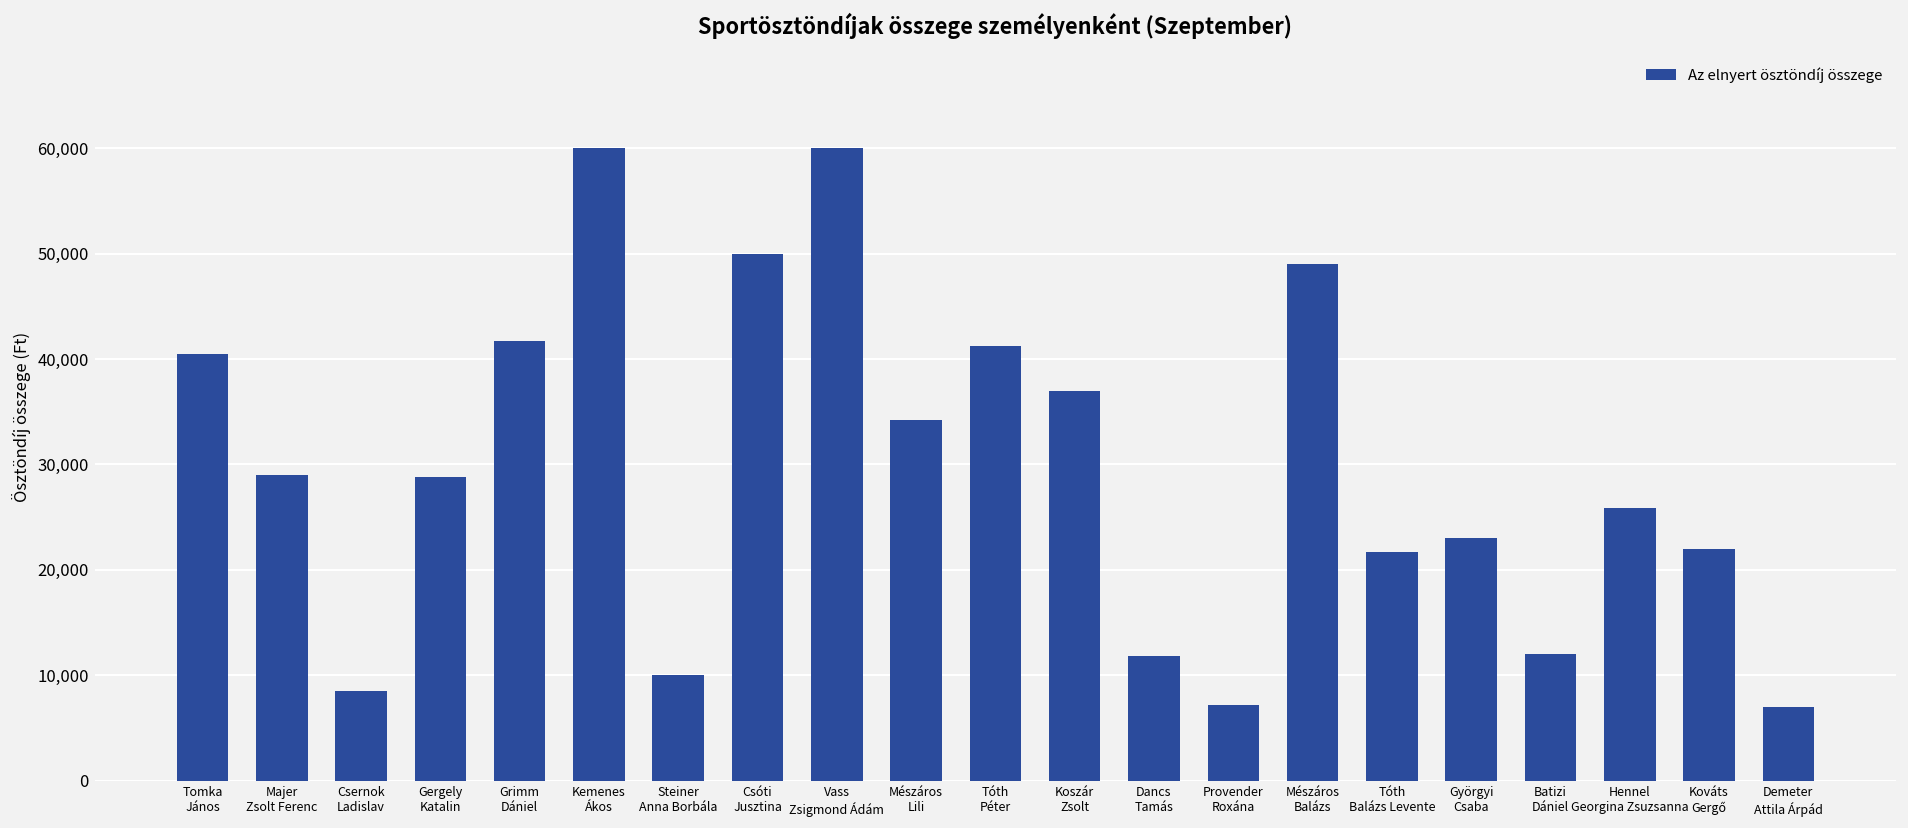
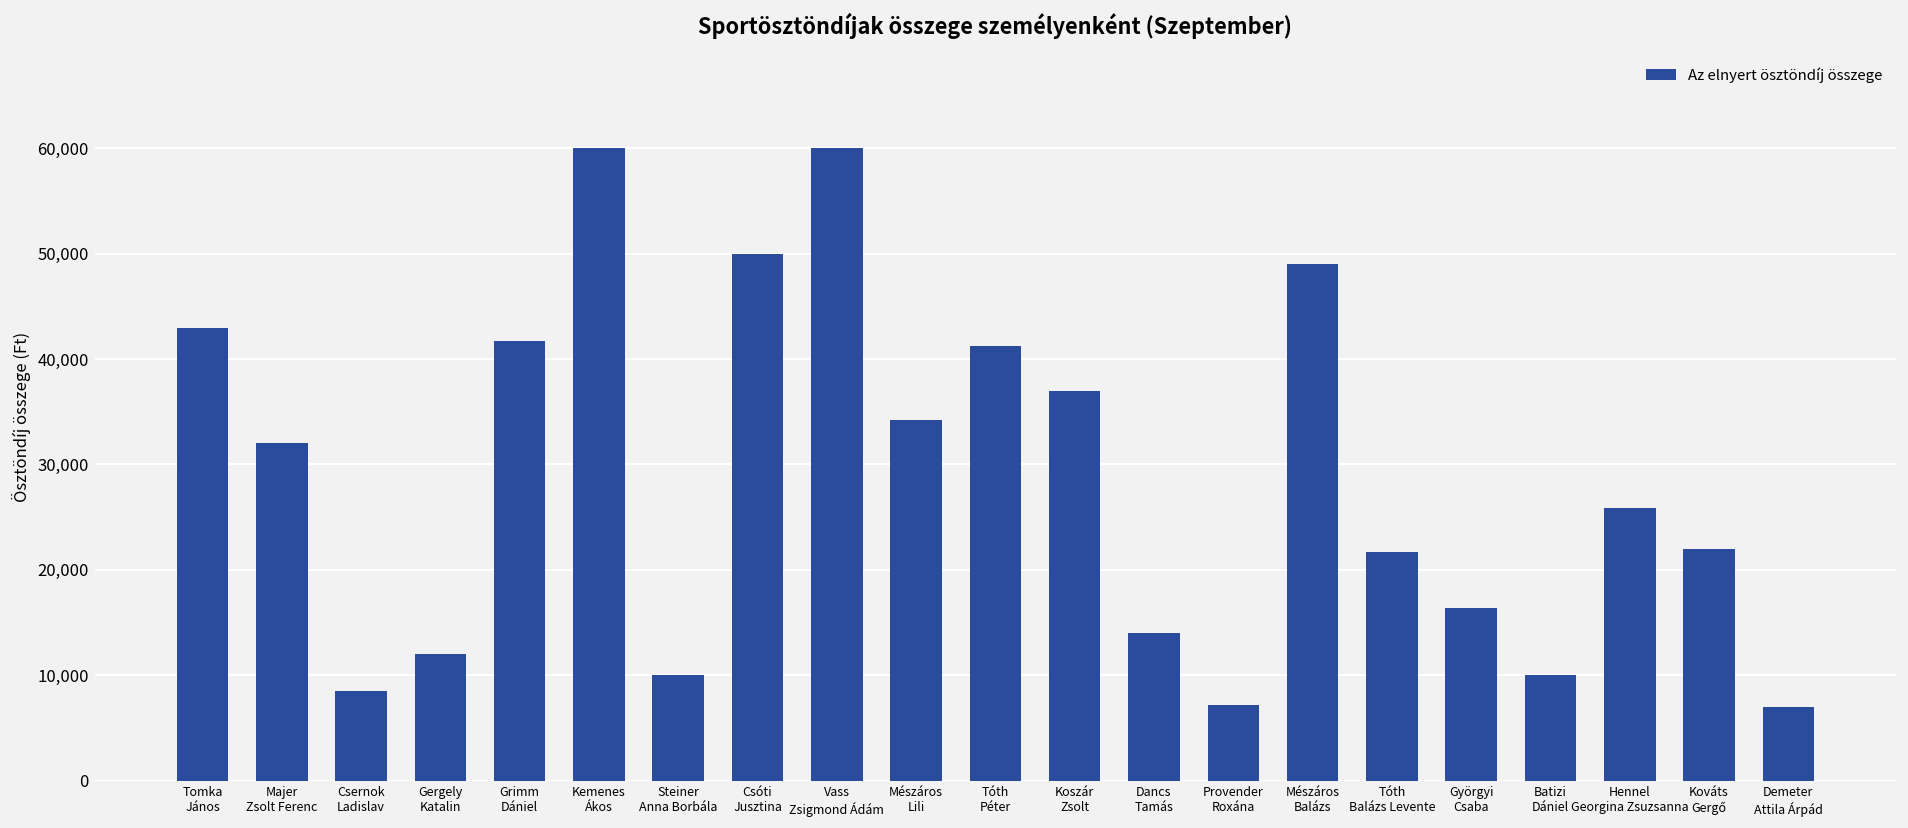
Tomka János: 40,000 -> 43,000
Majer Zsolt Ferenc: 29,000 -> 32,000
Gergely Katalin: 29,000 -> 12,000
Dancs Tamás: 12,000 -> 14,000
Györgyi Csaba: 23,000 -> 16,000
Batizi Dániel: 12,000 -> 10,000
